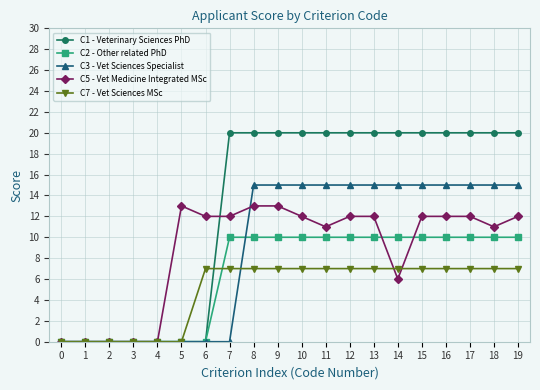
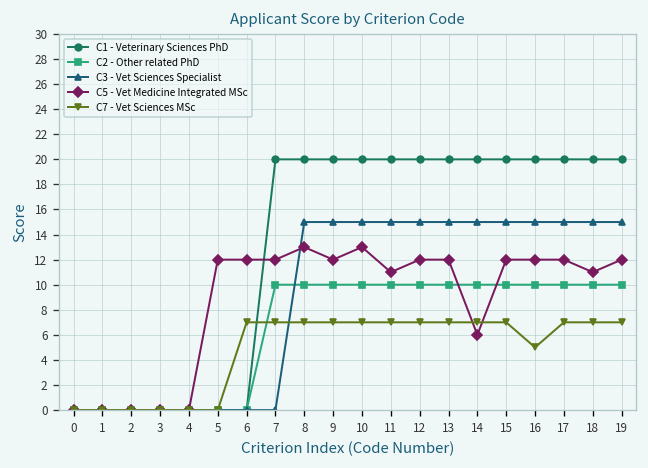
C5 - Vet Medicine Integrated MSc, 5: 13 -> 12
C5 - Vet Medicine Integrated MSc, 9: 13 -> 12
C5 - Vet Medicine Integrated MSc, 10: 12 -> 13
C7 - Vet Sciences MSc, 16: 7 -> 5
